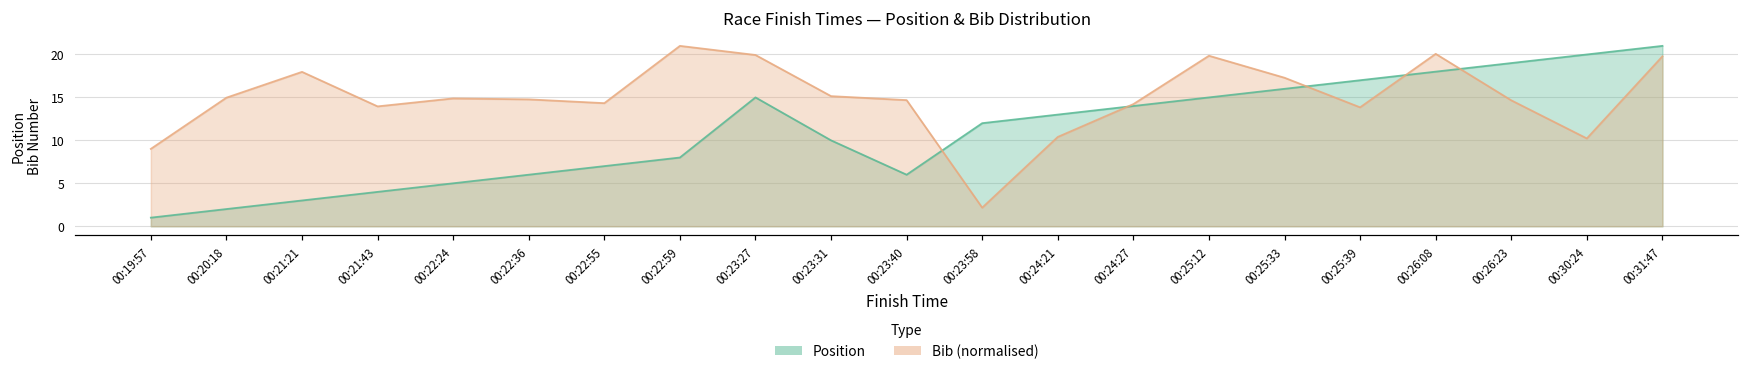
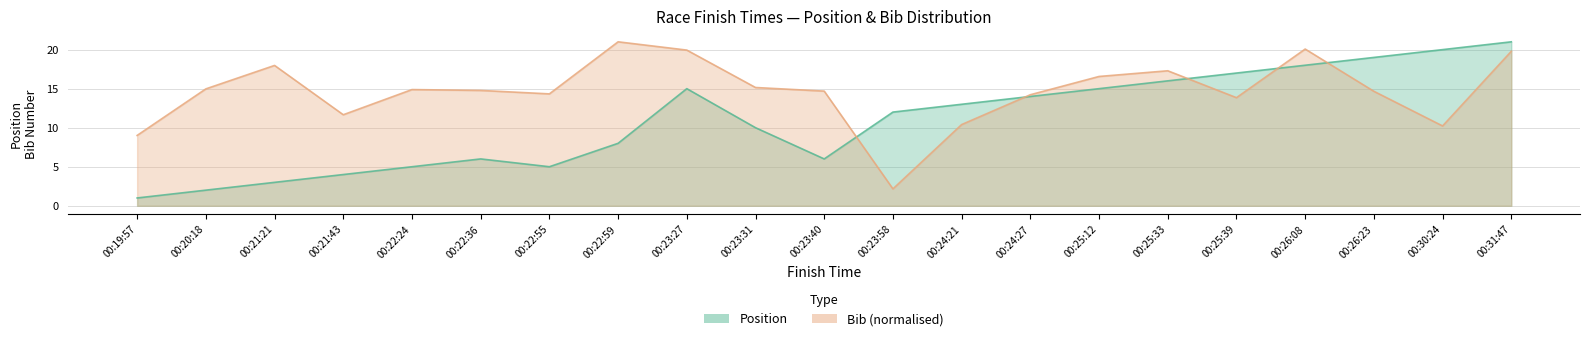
Bib (normalised), 00:21:43: 14 -> 12
Position, 00:22:55: 7 -> 5
Bib (normalised), 00:25:12: 20 -> 17
